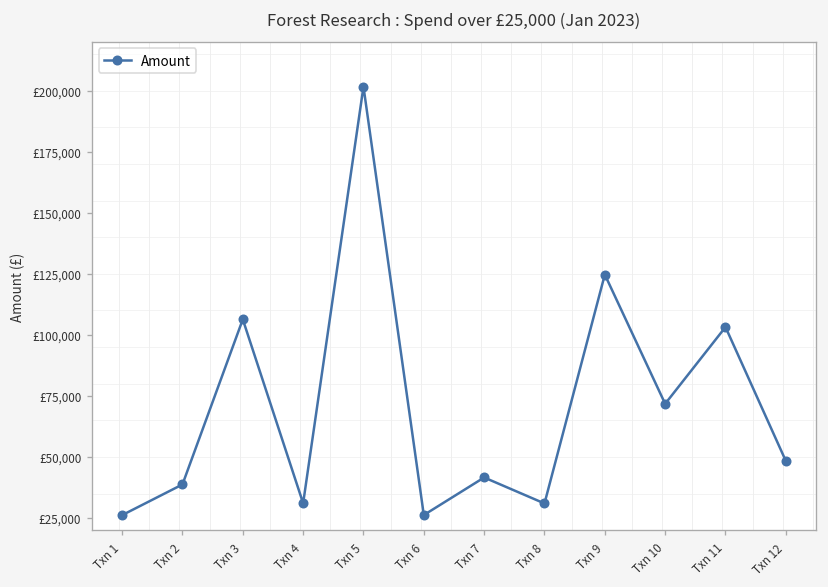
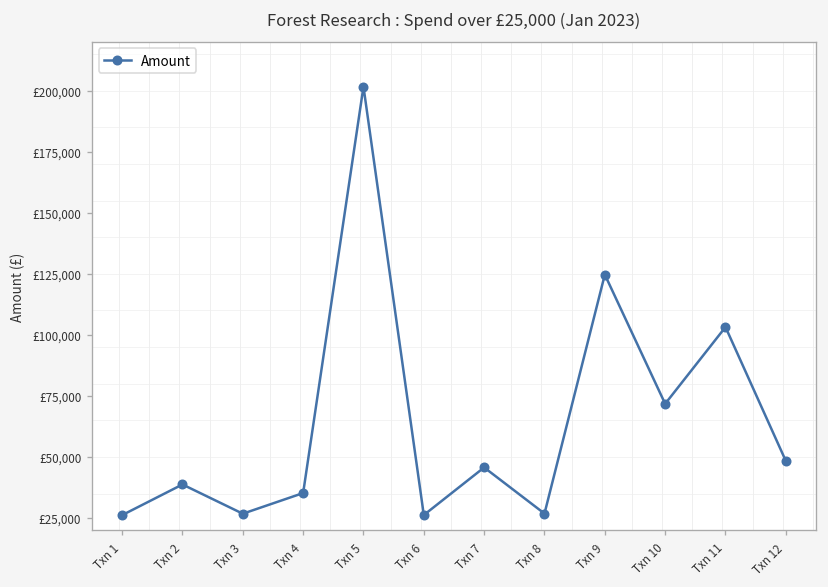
Txn 3: £106,000 -> £27,000
Txn 4: £31,000 -> £35,000
Txn 7: £42,000 -> £46,000
Txn 8: £31,000 -> £27,000
